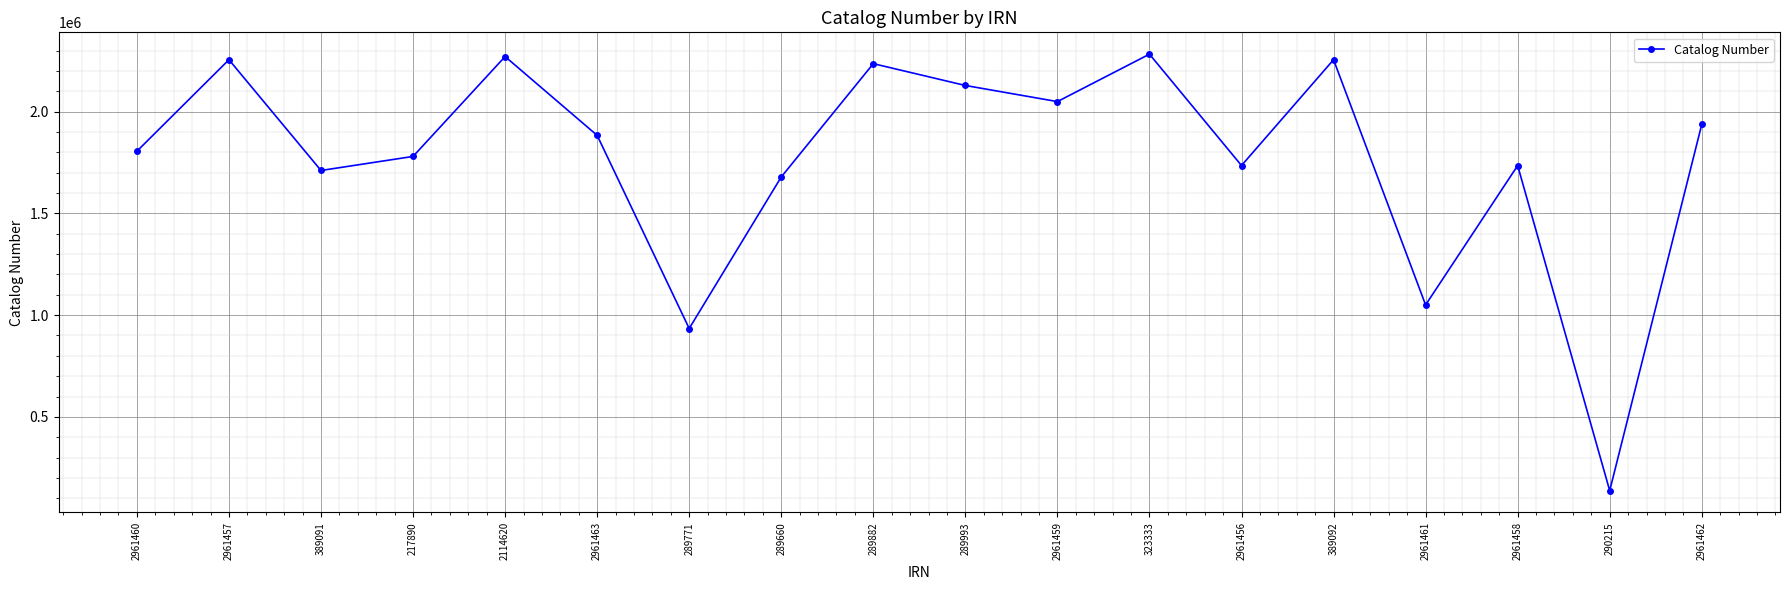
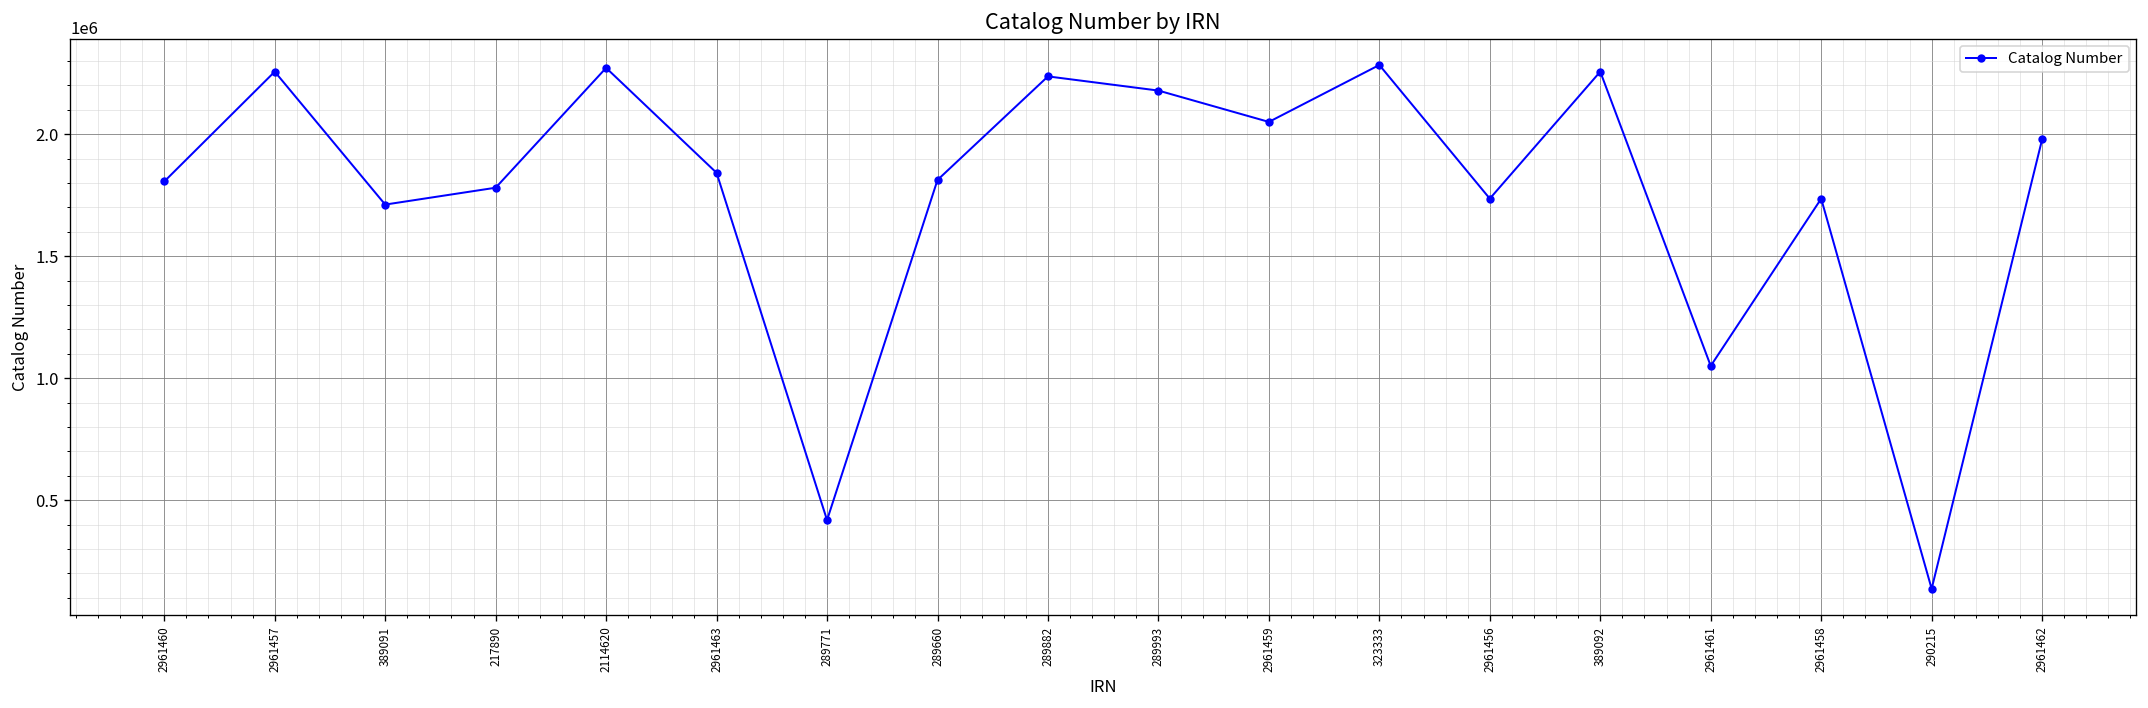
2961463: 1880000 -> 1840000
289771: 930000 -> 420000
289660: 1680000 -> 1810000
289993: 2130000 -> 2180000
2961462: 1940000 -> 1980000
